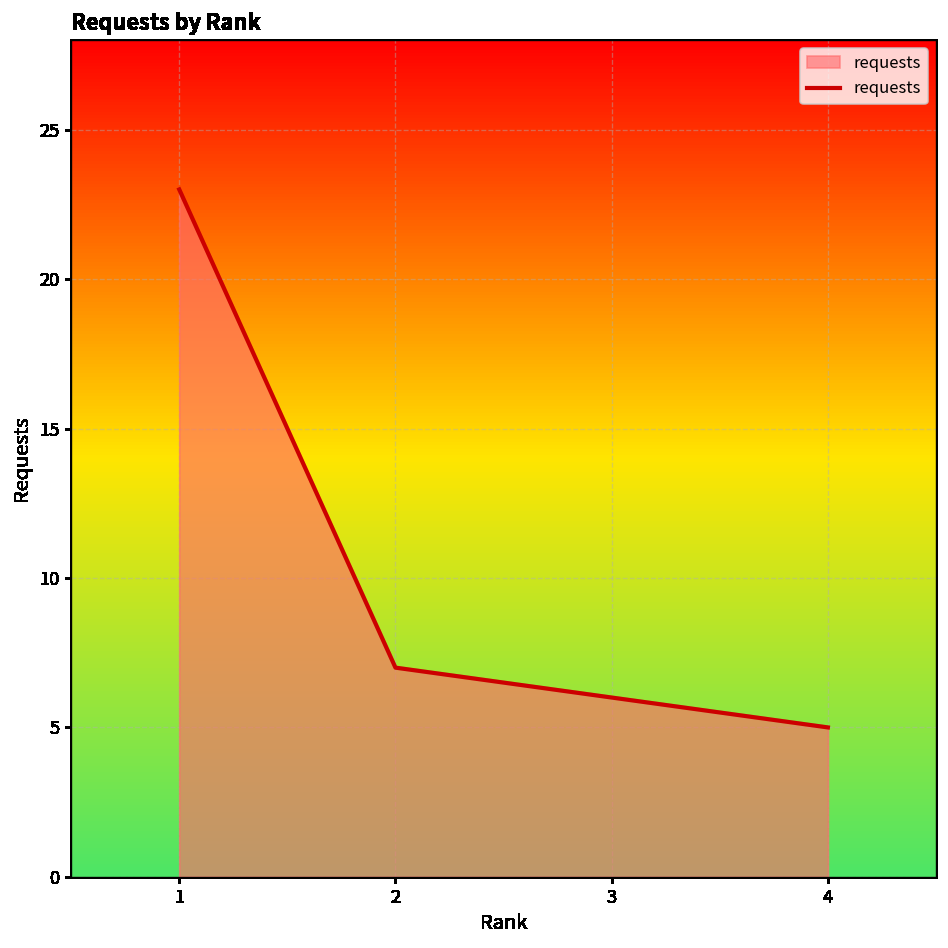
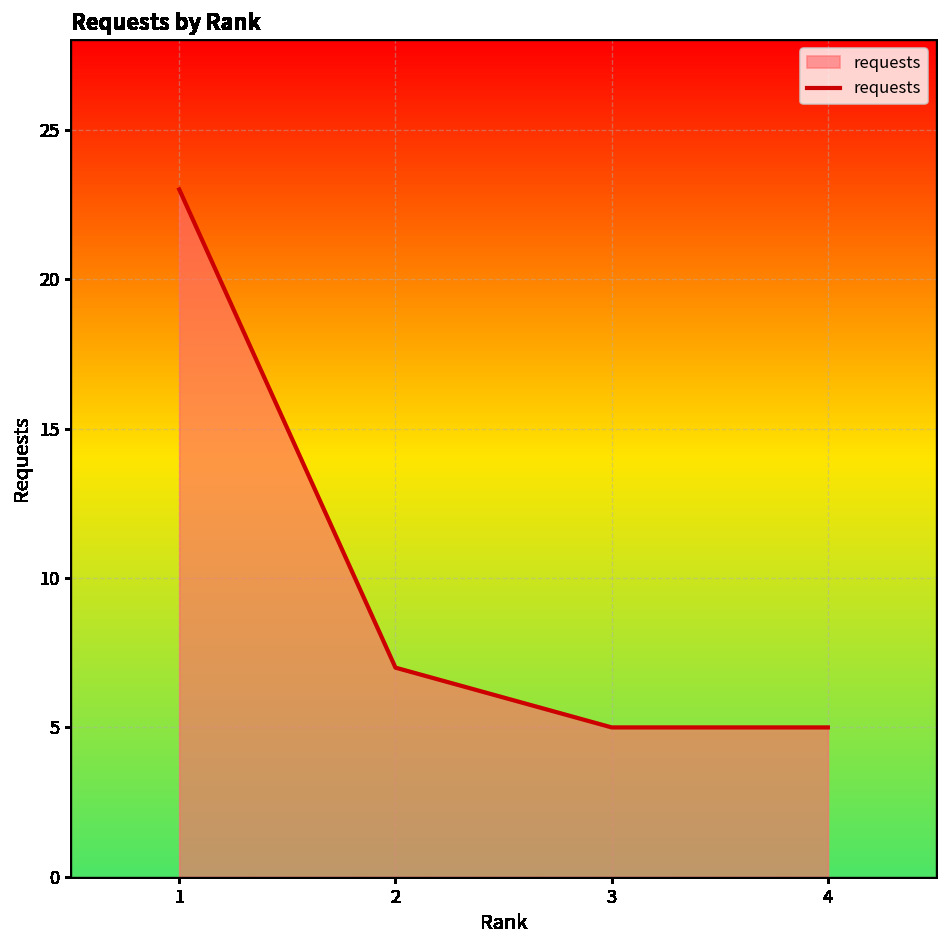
3: 6 -> 5
